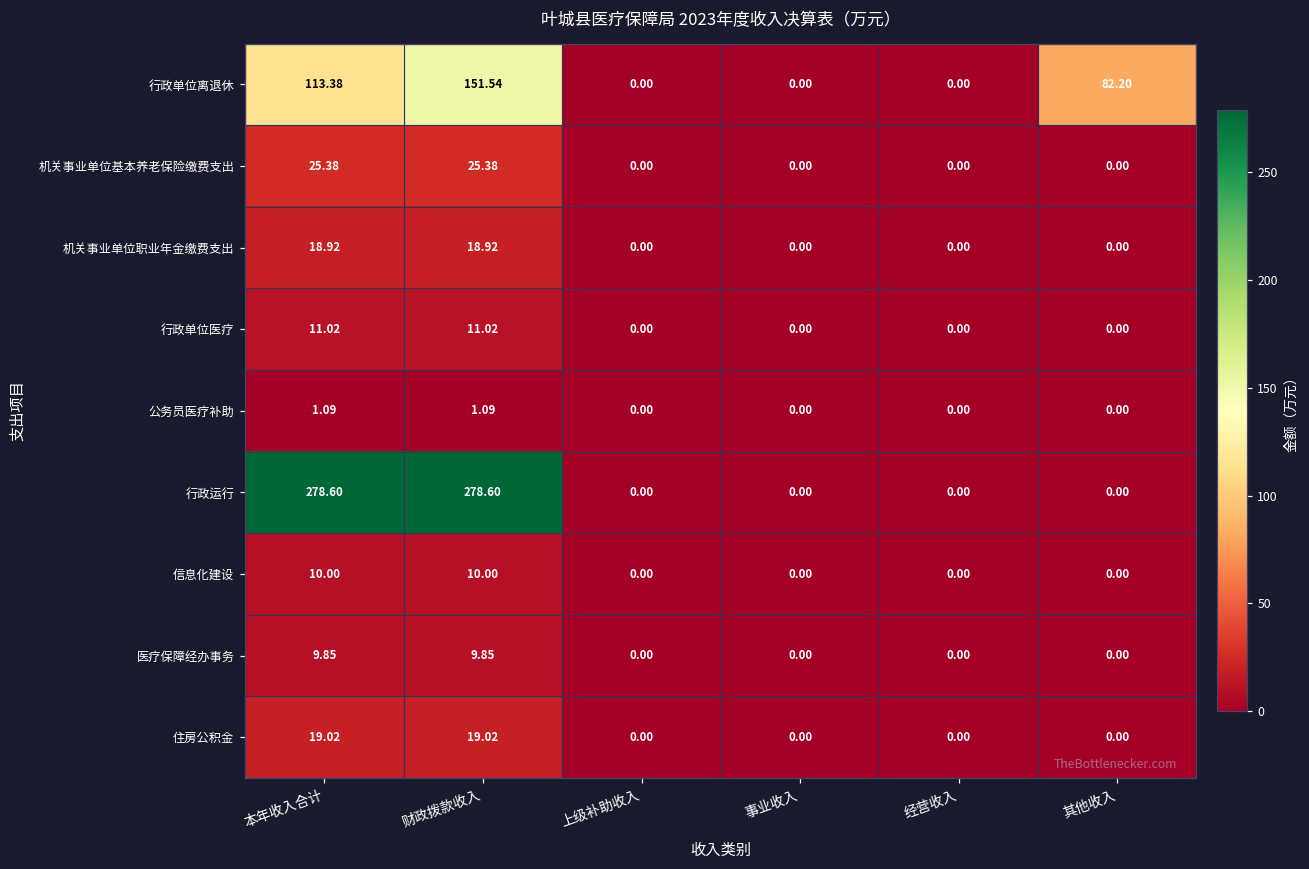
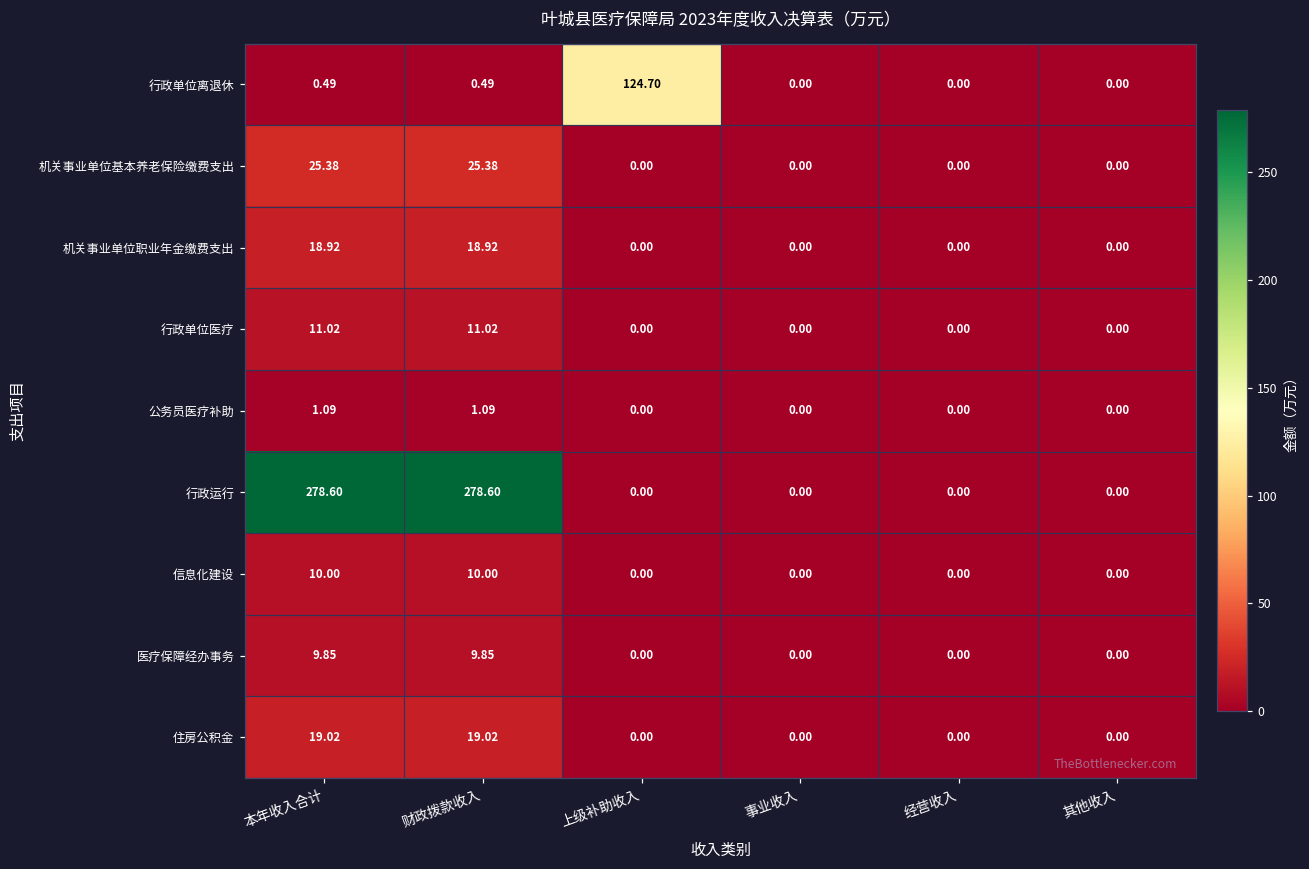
行政单位离退休, 本年收入合计: 113.38 -> 0.49
行政单位离退休, 财政拨款收入: 151.54 -> 0.49
行政单位离退休, 上级补助收入: 0.00 -> 124.70
行政单位离退休, 其他收入: 82.20 -> 0.00
